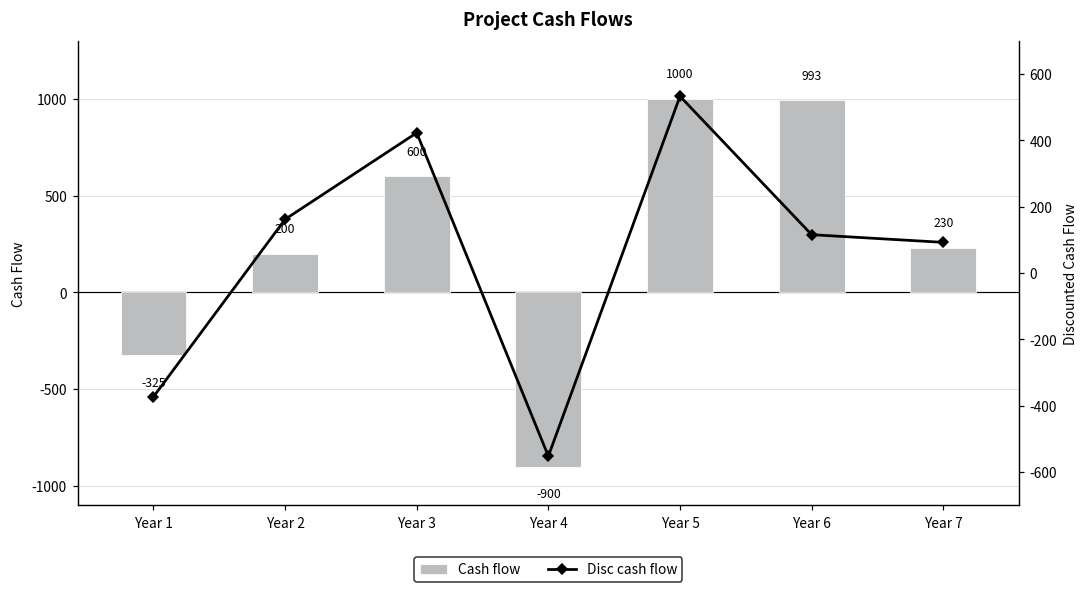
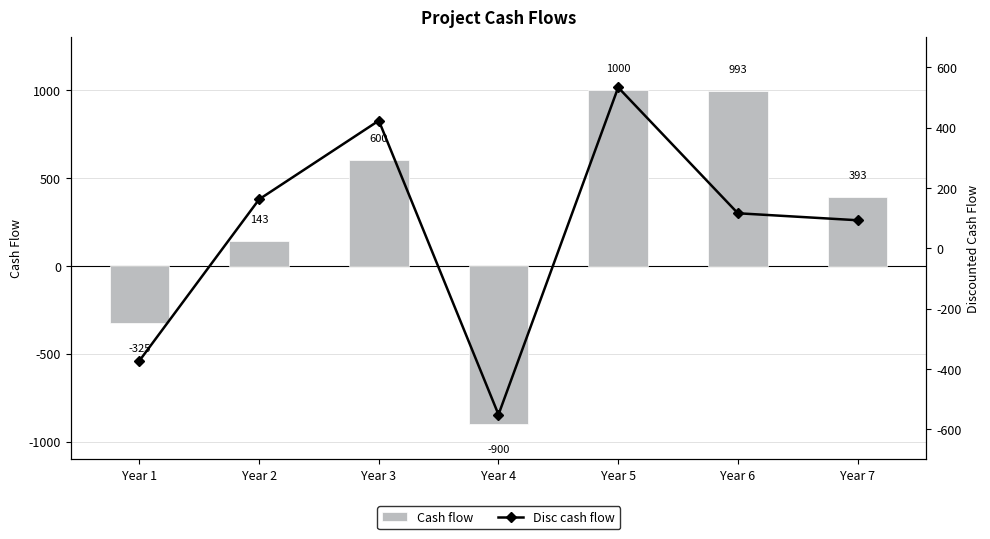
Cash flow, Year 2: 200 -> 143
Cash flow, Year 7: 230 -> 393
